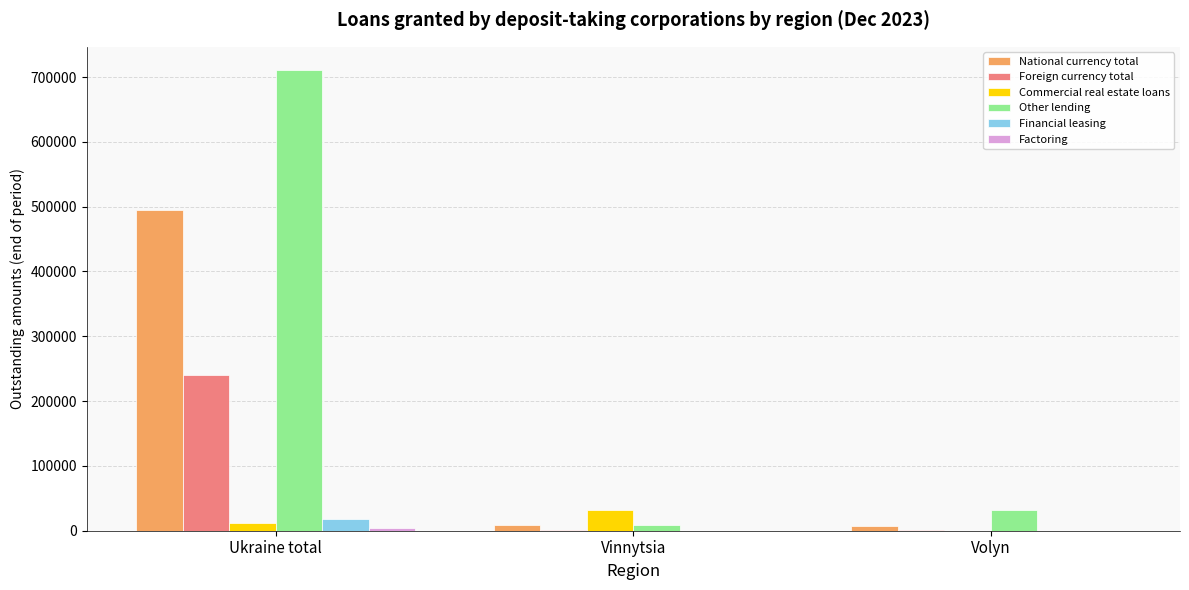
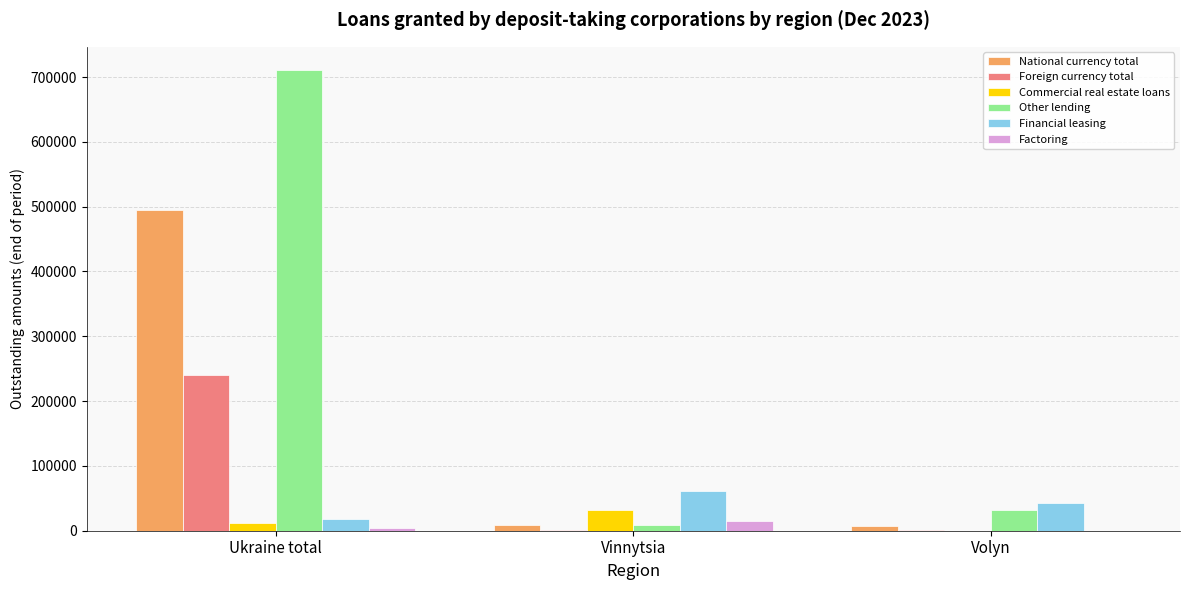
Financial leasing, Vinnytsia: 0 -> 60000
Factoring, Vinnytsia: 0 -> 10000
Financial leasing, Volyn: 0 -> 40000
